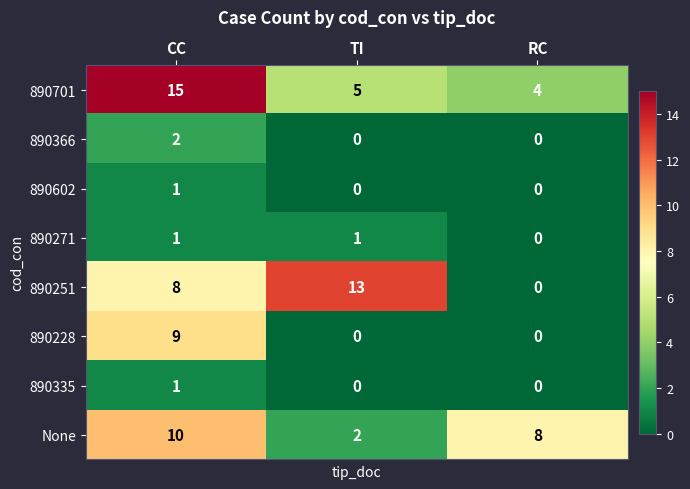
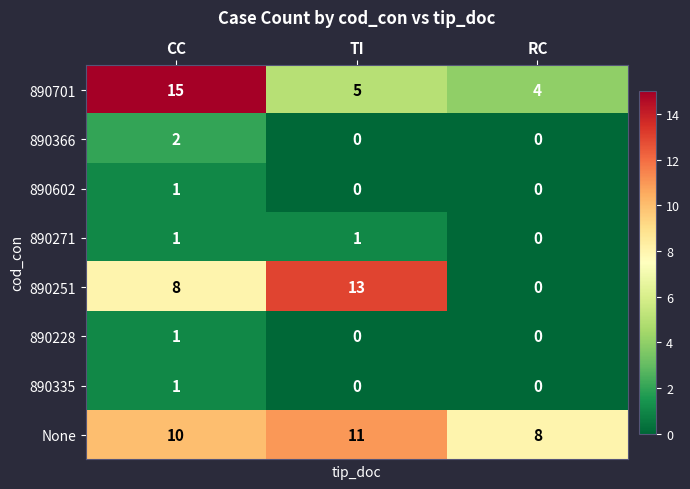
890228, CC: 9 -> 1
None, TI: 2 -> 11
